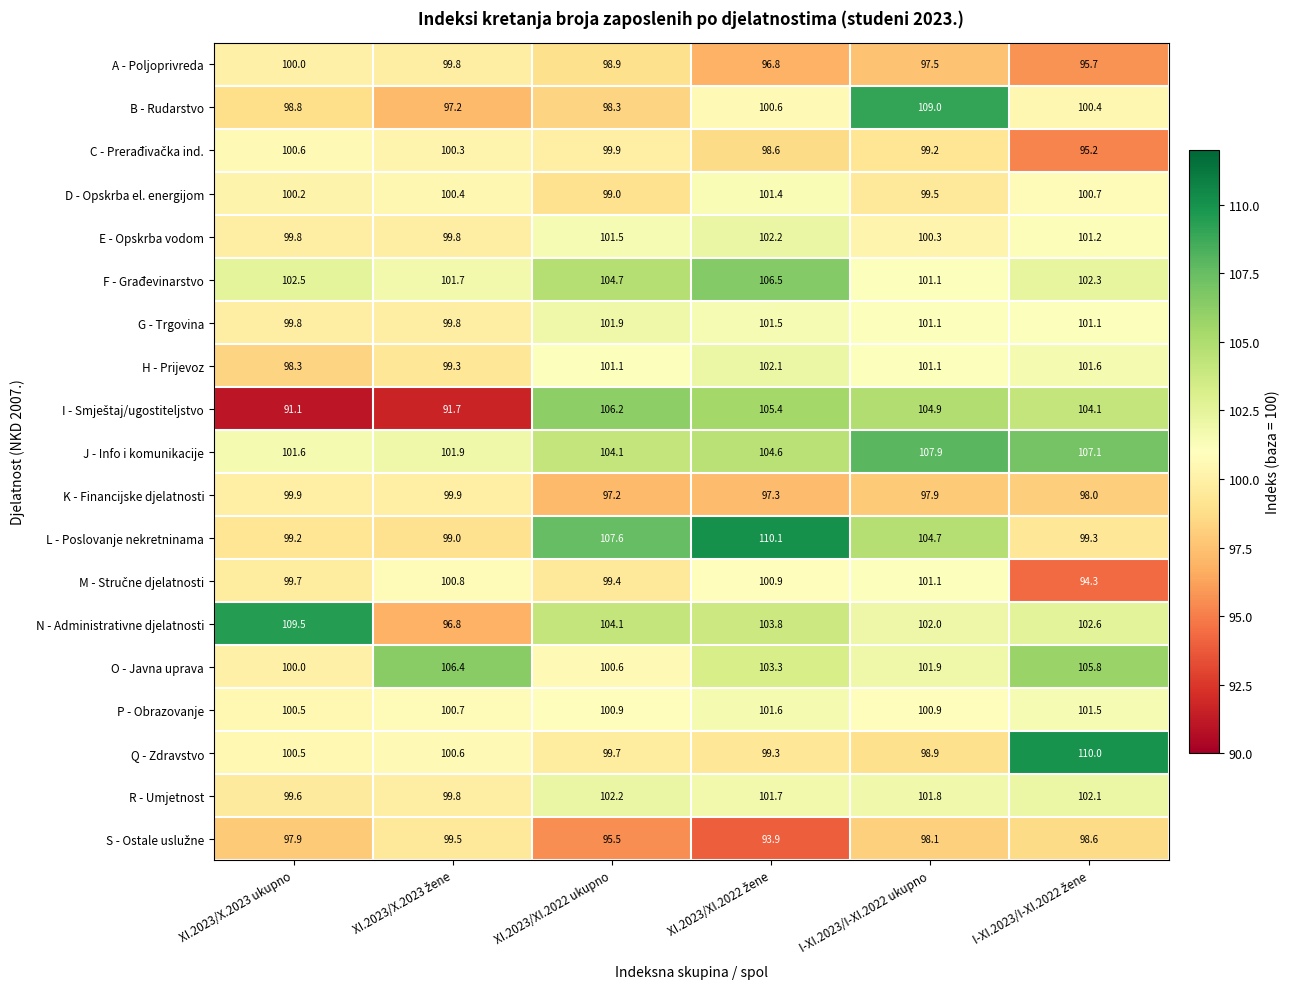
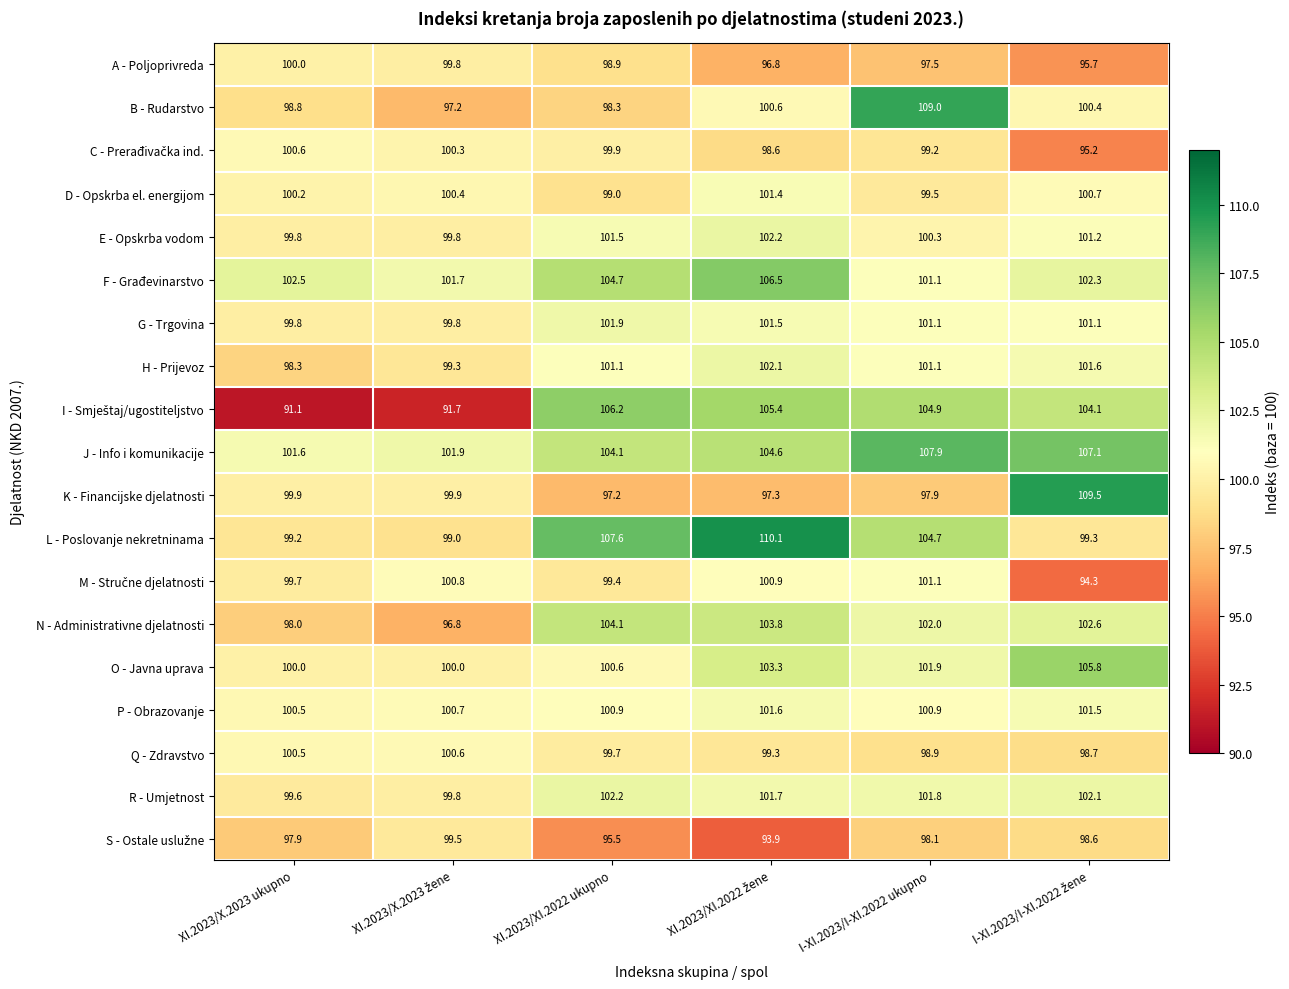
K - Financijske djelatnosti, I-XI.2023/I-XI.2022 žene: 98.0 -> 109.5
N - Administrativne djelatnosti, XI.2023/X.2023 ukupno: 109.5 -> 98.0
O - Javna uprava, XI.2023/X.2023 žene: 106.4 -> 100.0
Q - Zdravstvo, I-XI.2023/I-XI.2022 žene: 110.0 -> 98.7
